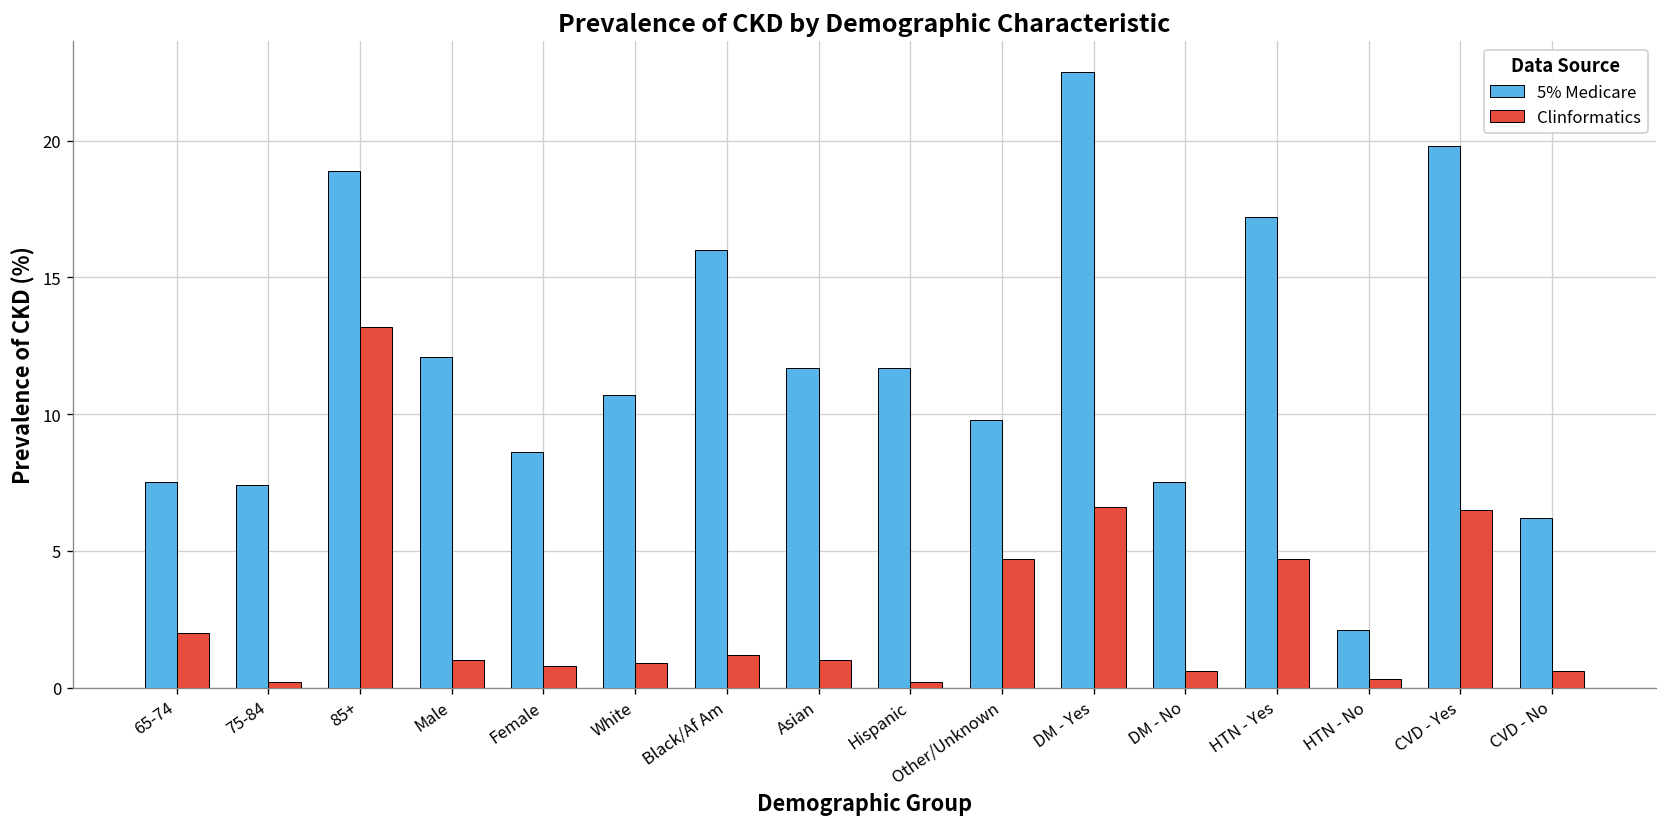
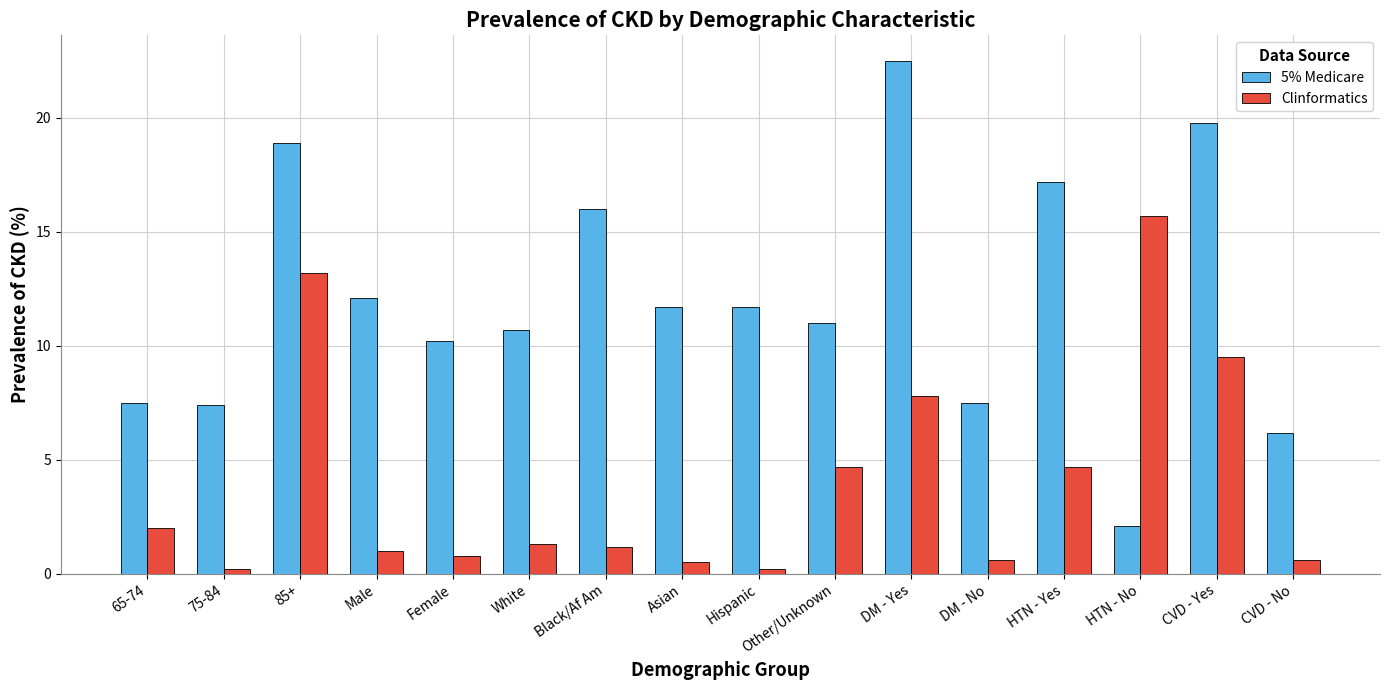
5% Medicare, Female: 8.6 -> 10.2
Clinformatics, White: 0.9 -> 1.3
Clinformatics, Asian: 1.0 -> 0.5
5% Medicare, Other/Unknown: 9.8 -> 11.0
Clinformatics, DM - Yes: 6.6 -> 7.8
Clinformatics, HTN - No: 0.3 -> 15.7
Clinformatics, CVD - Yes: 6.5 -> 9.5
